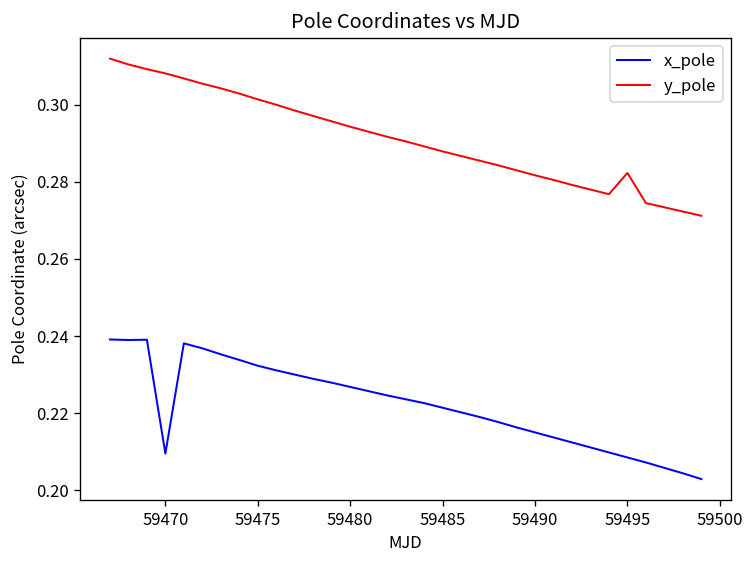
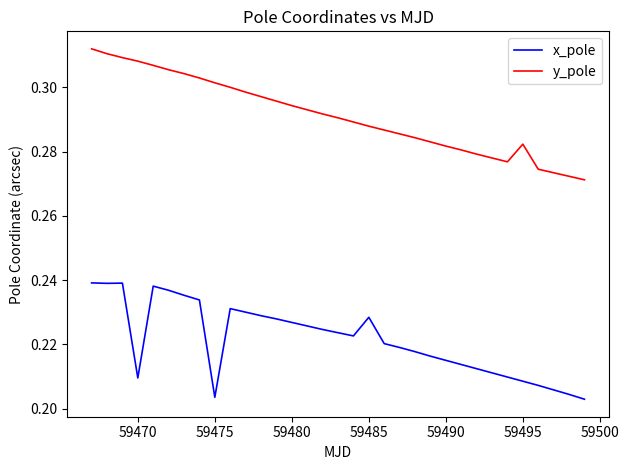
x_pole, 59475: 0.232 -> 0.204
x_pole, 59485: 0.221 -> 0.228
